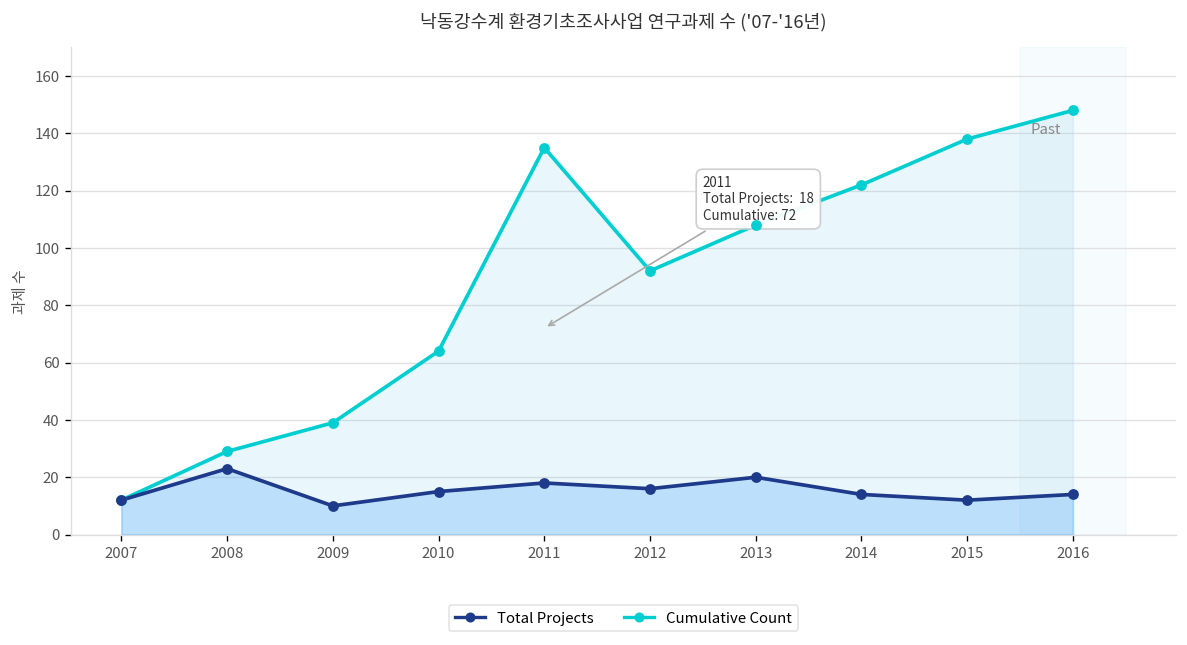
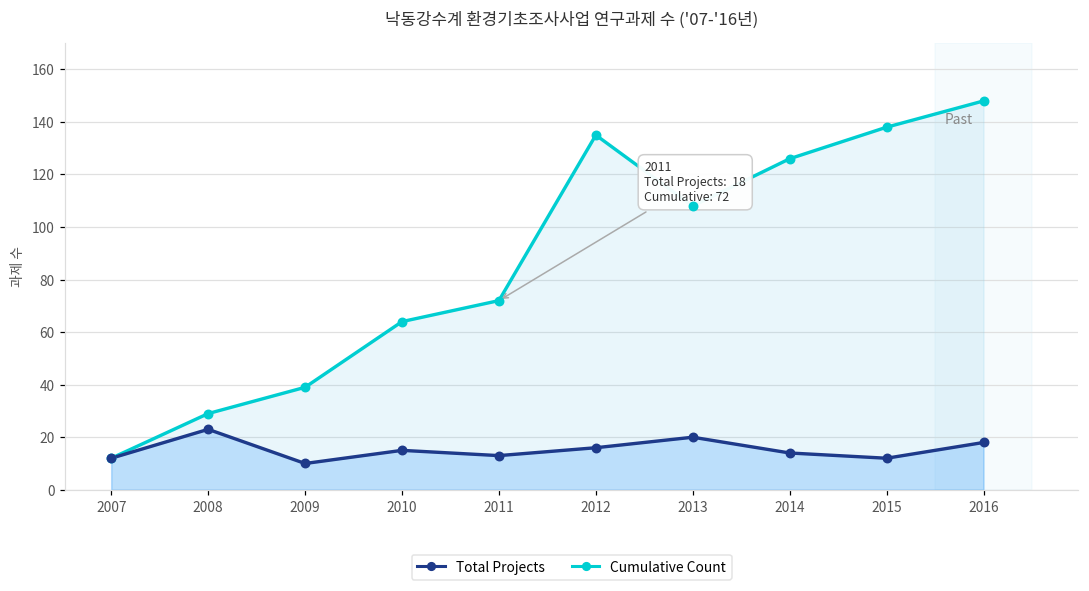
Cumulative Count, 2011: 135 -> 72
Total Projects, 2011: 18 -> 13
Cumulative Count, 2012: 92 -> 135
Cumulative Count, 2014: 122 -> 126
Total Projects, 2016: 14 -> 18
